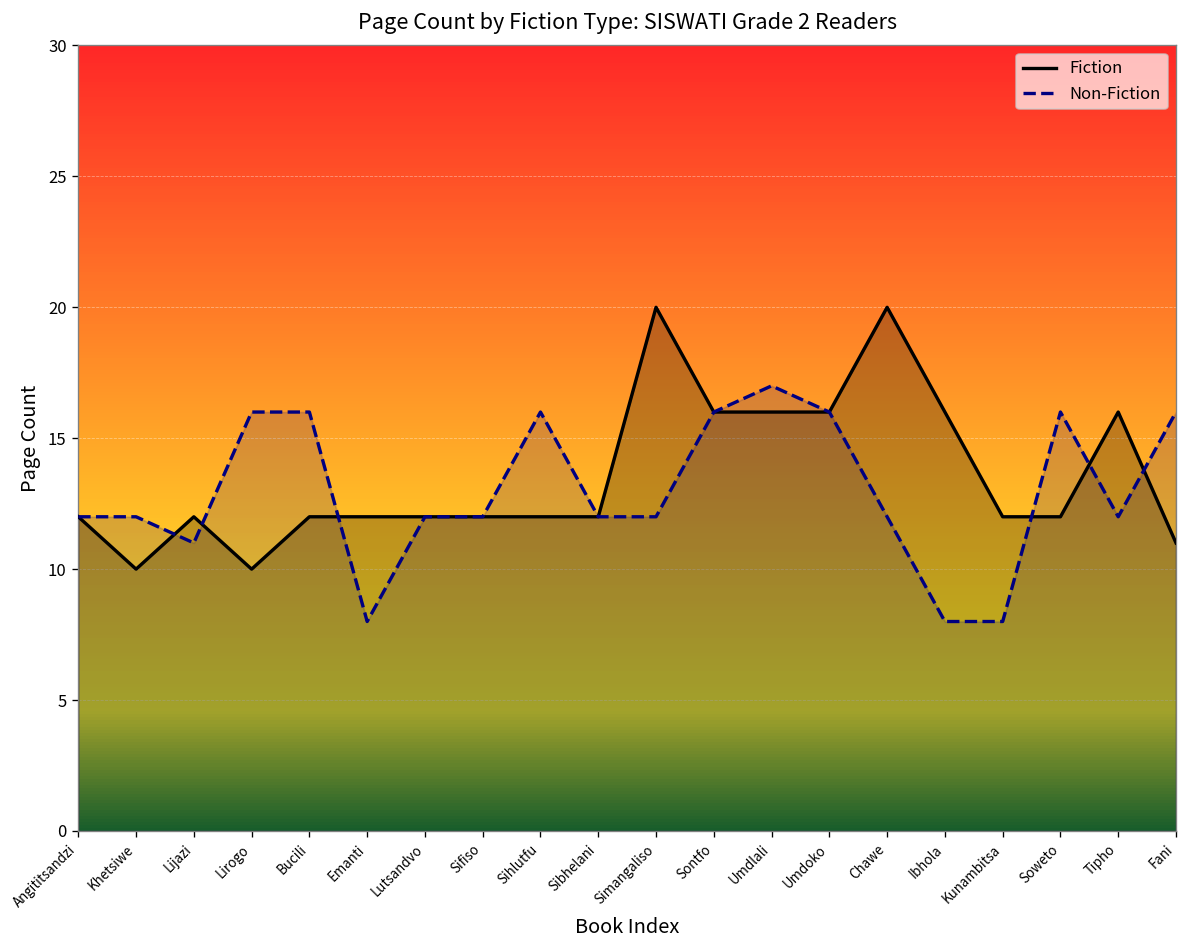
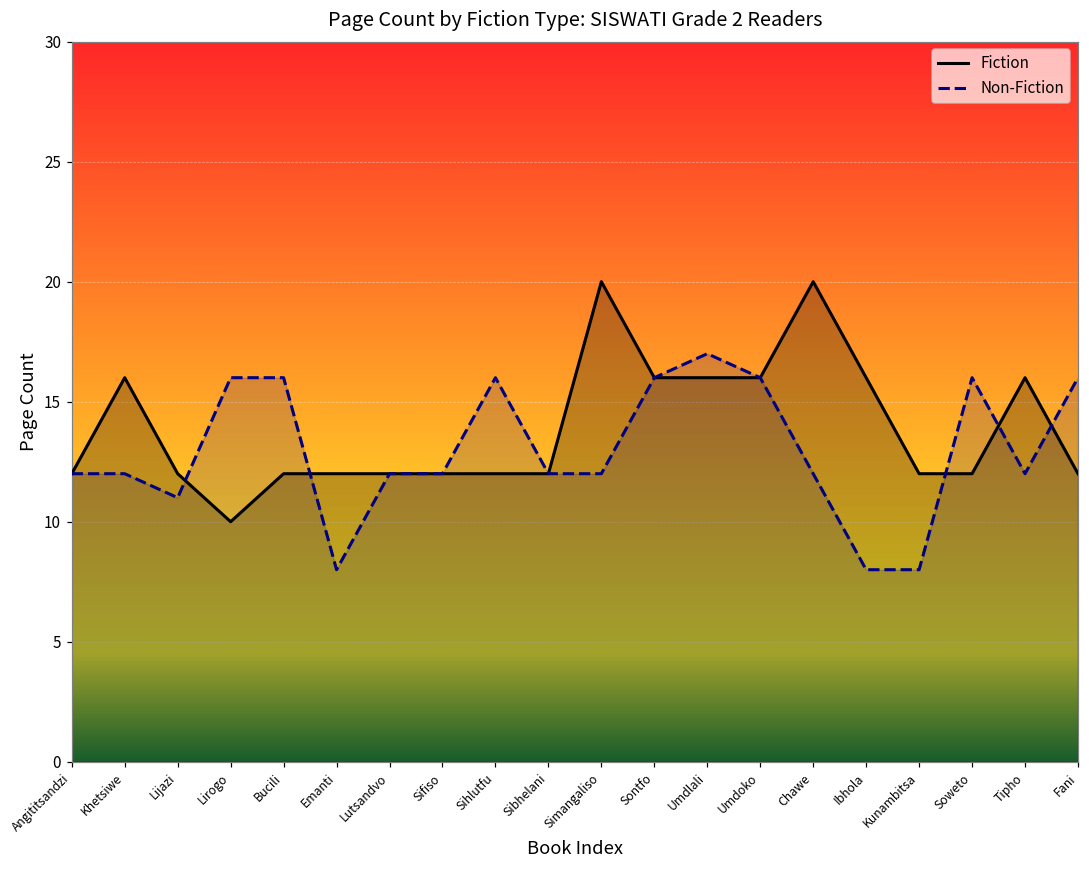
Fiction, Khetsiwe: 10 -> 16
Fiction, Fani: 11 -> 12
